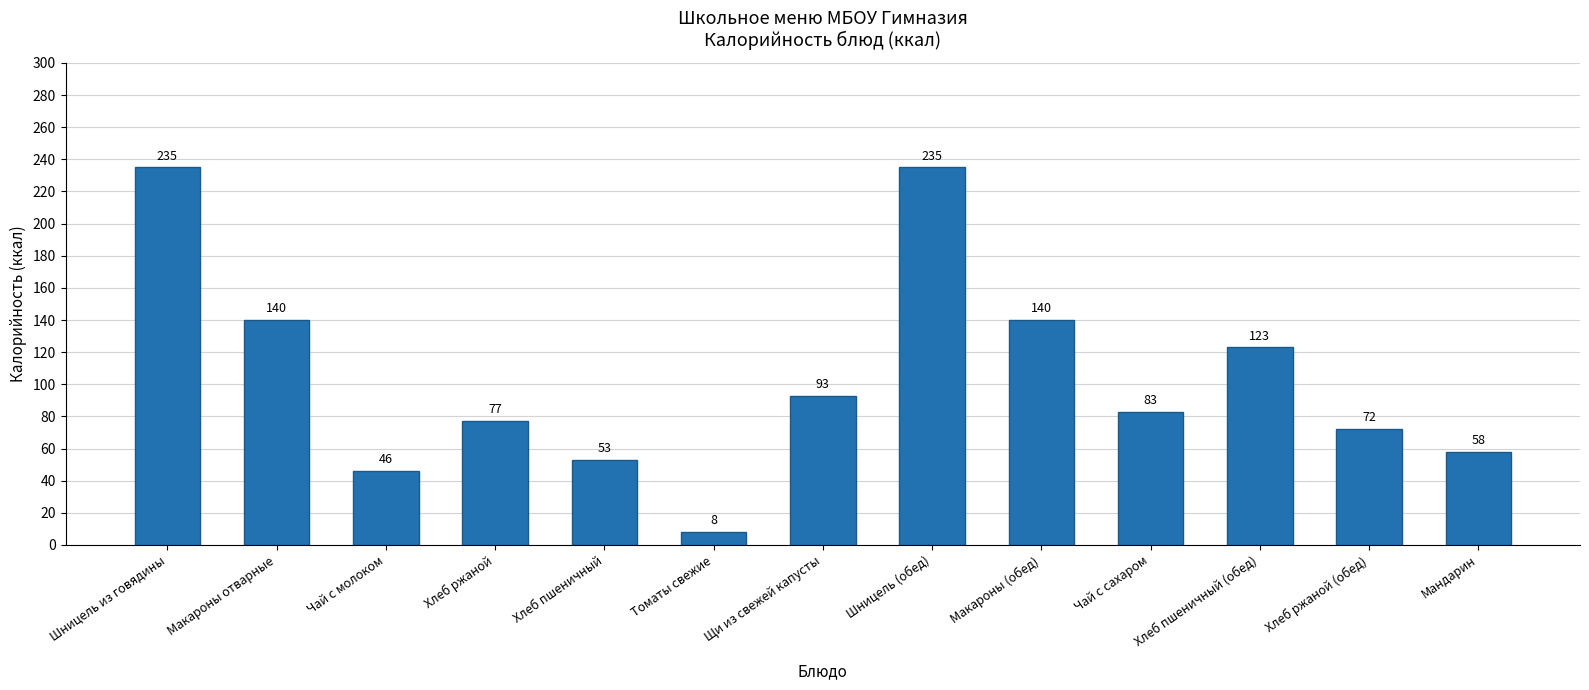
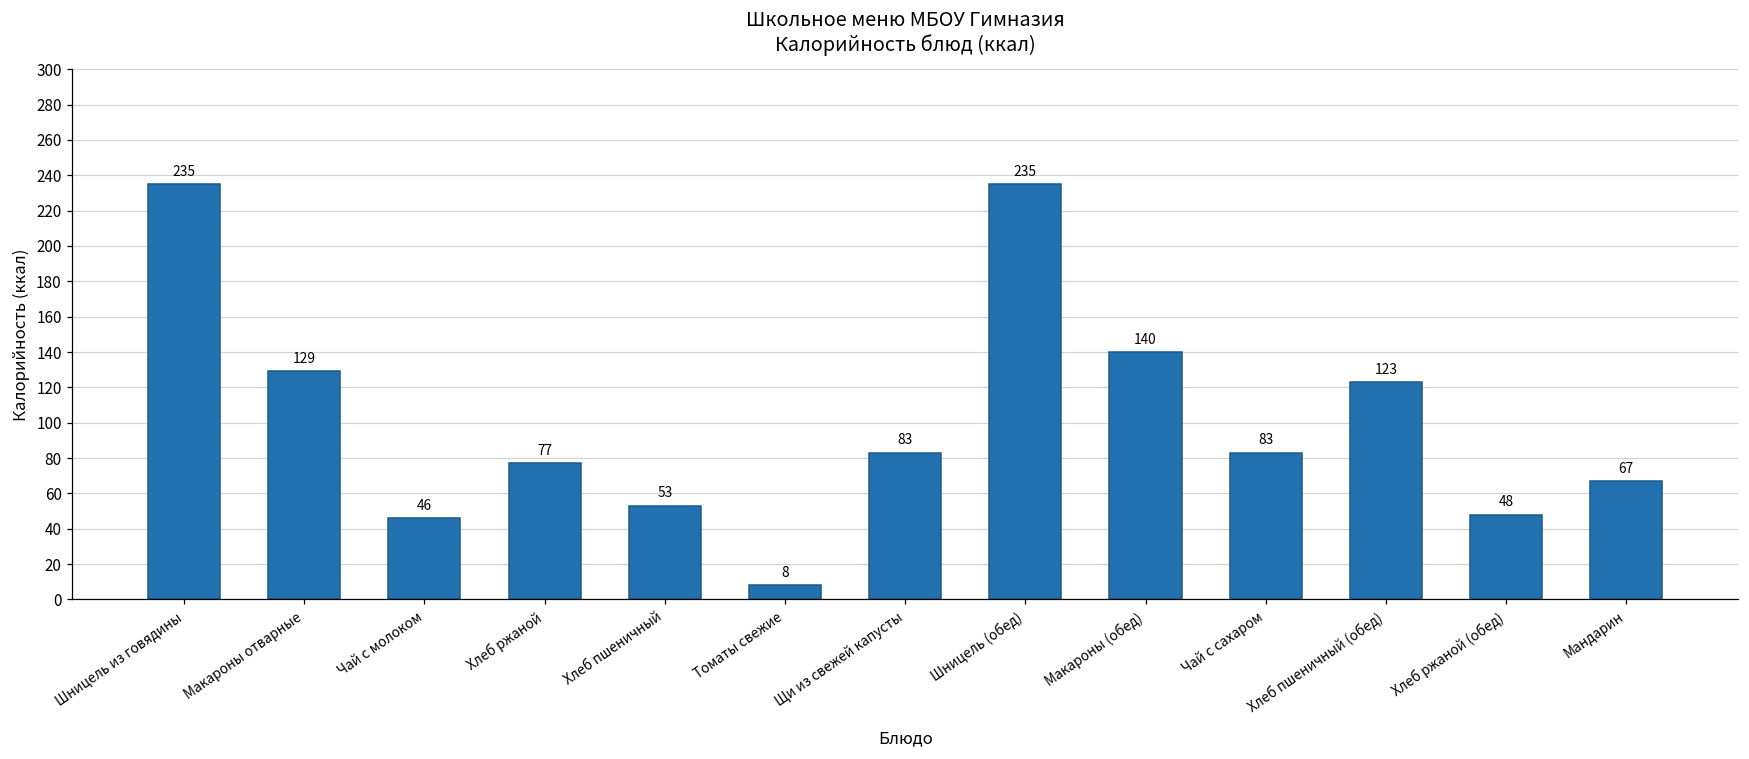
Макароны отварные: 140 -> 129
Щи из свежей капусты: 93 -> 83
Хлеб ржаной (обед): 72 -> 48
Мандарин: 58 -> 67
